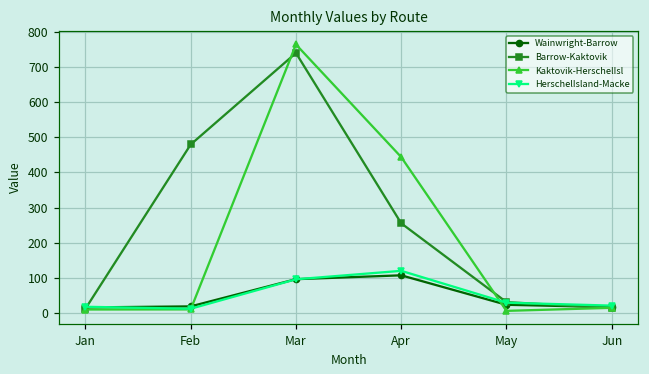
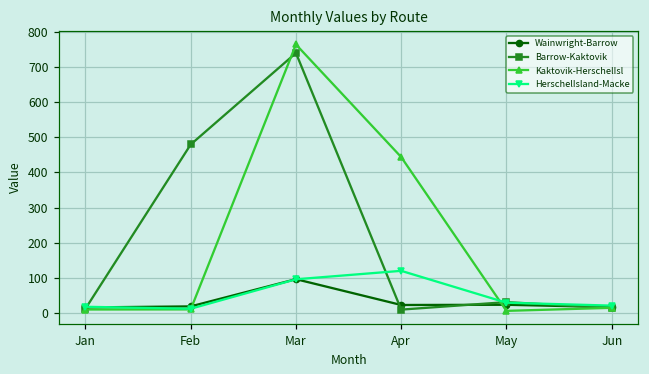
Wainwright-Barrow, Apr: 110 -> 20
Barrow-Kaktovik, Apr: 260 -> 10
